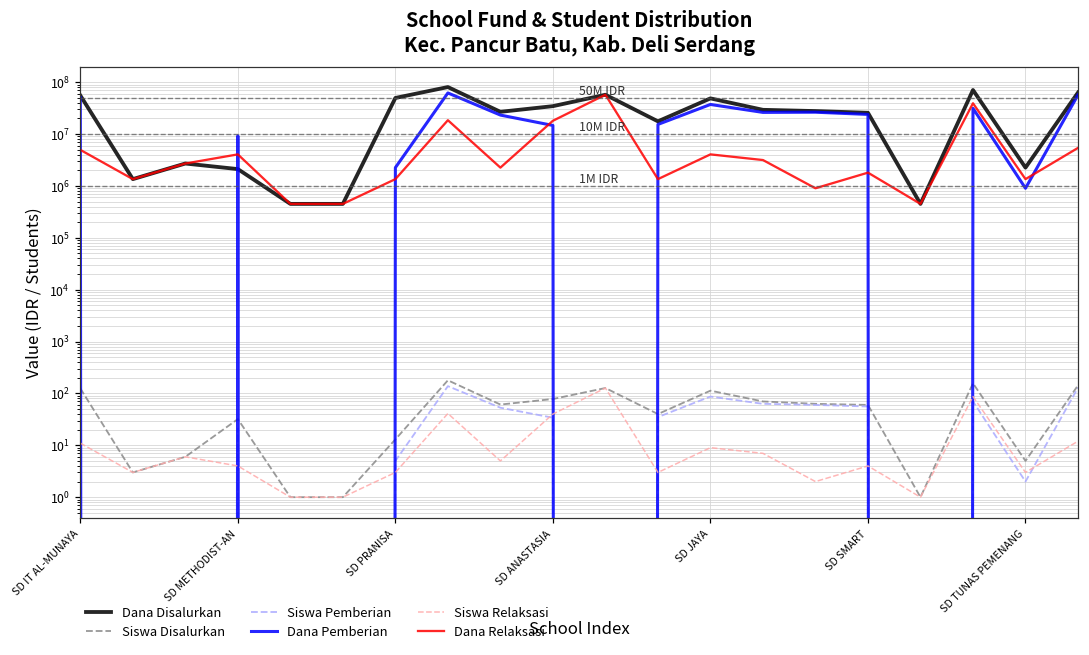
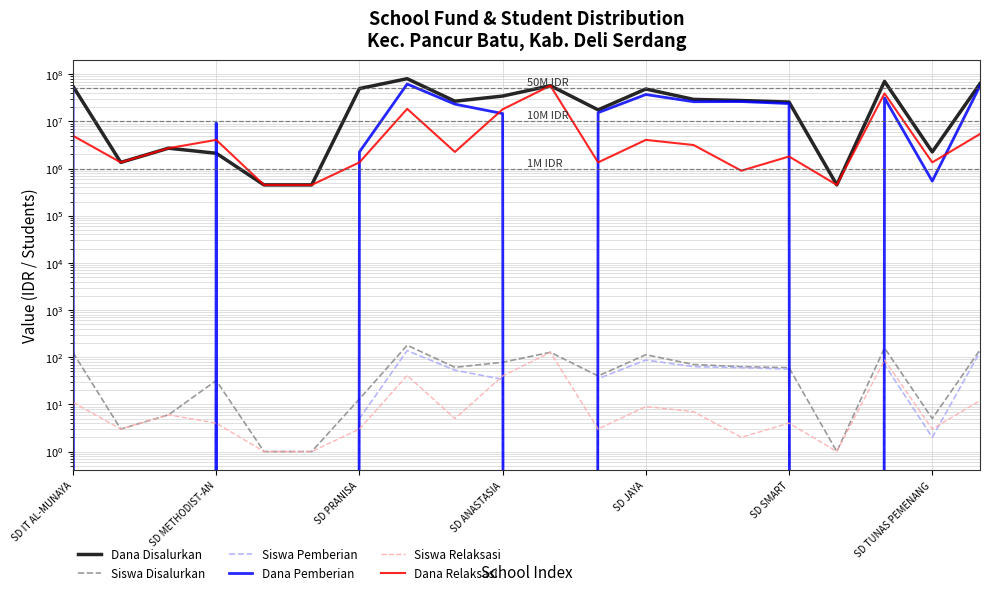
Dana Pemberian, SD TUNAS PEMENANG: 900000 -> 500000
